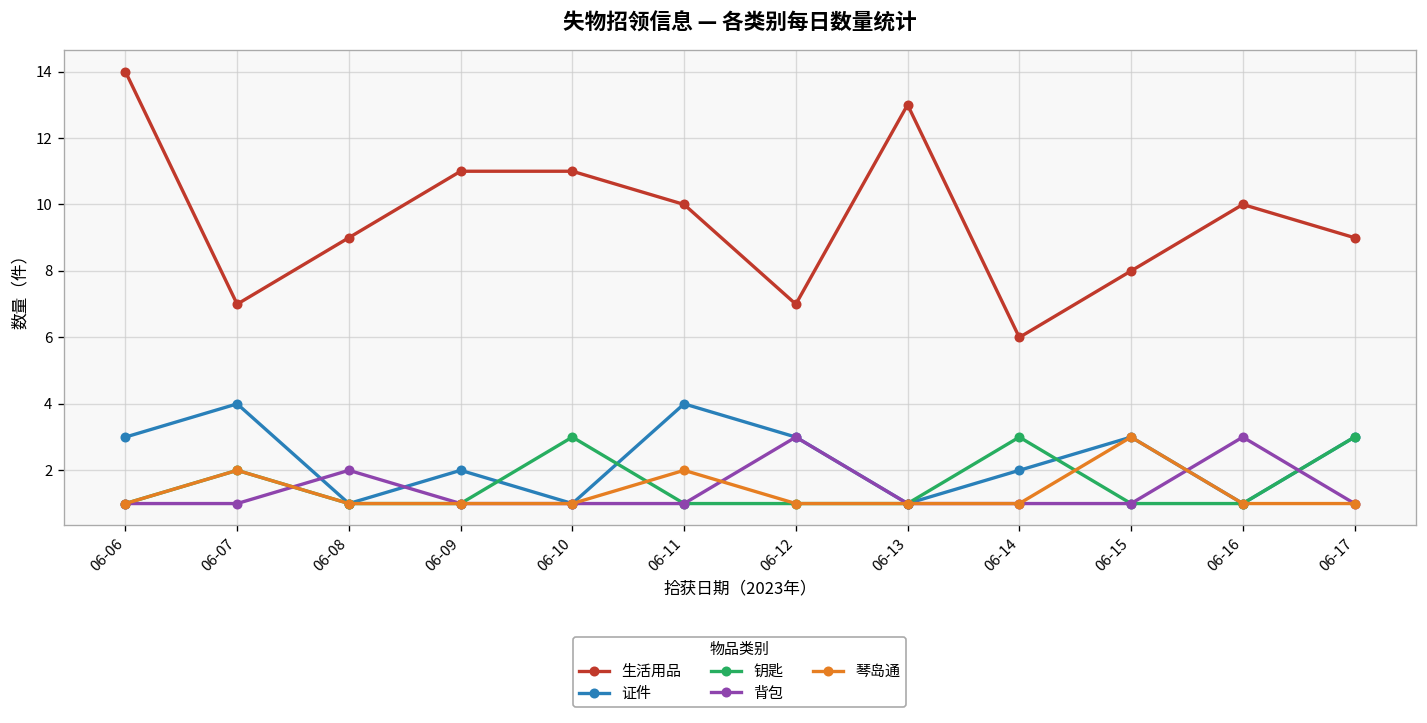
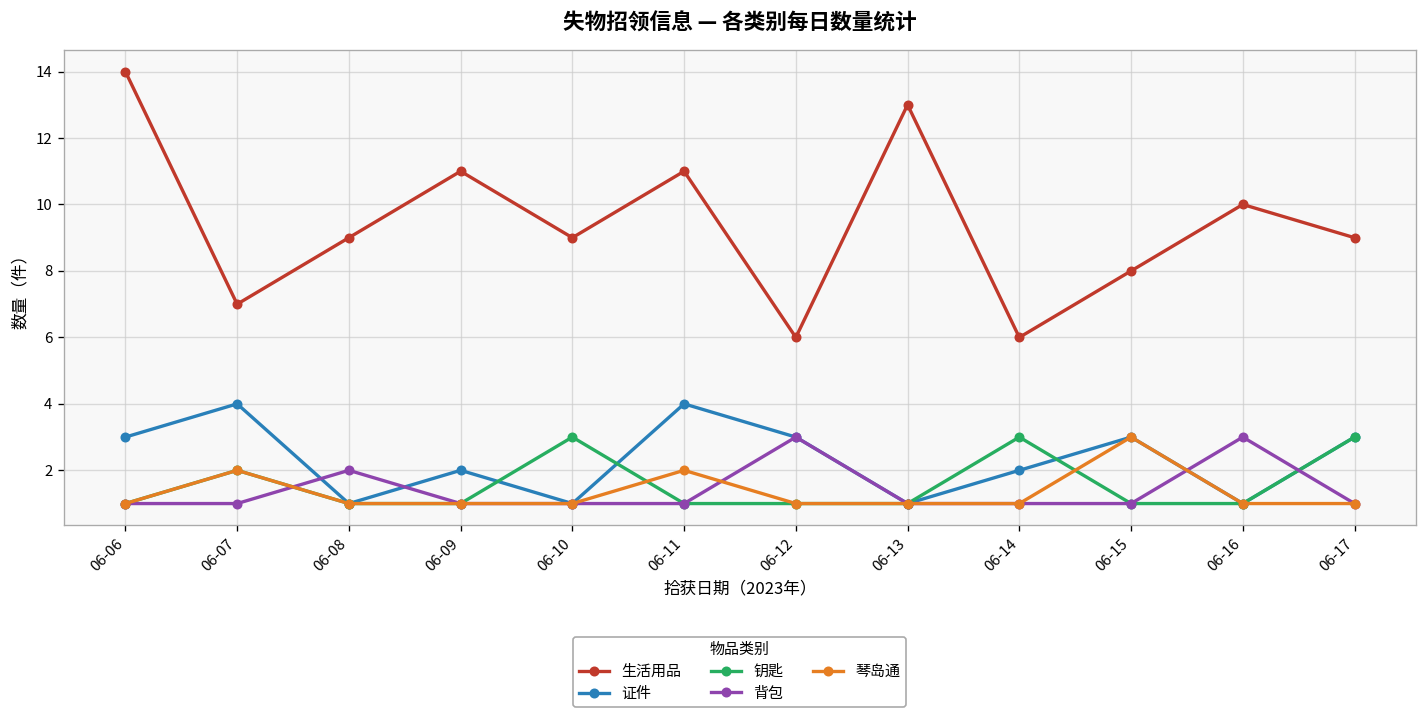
生活用品, 06-10: 11 -> 9
生活用品, 06-11: 10 -> 11
生活用品, 06-12: 7 -> 6
